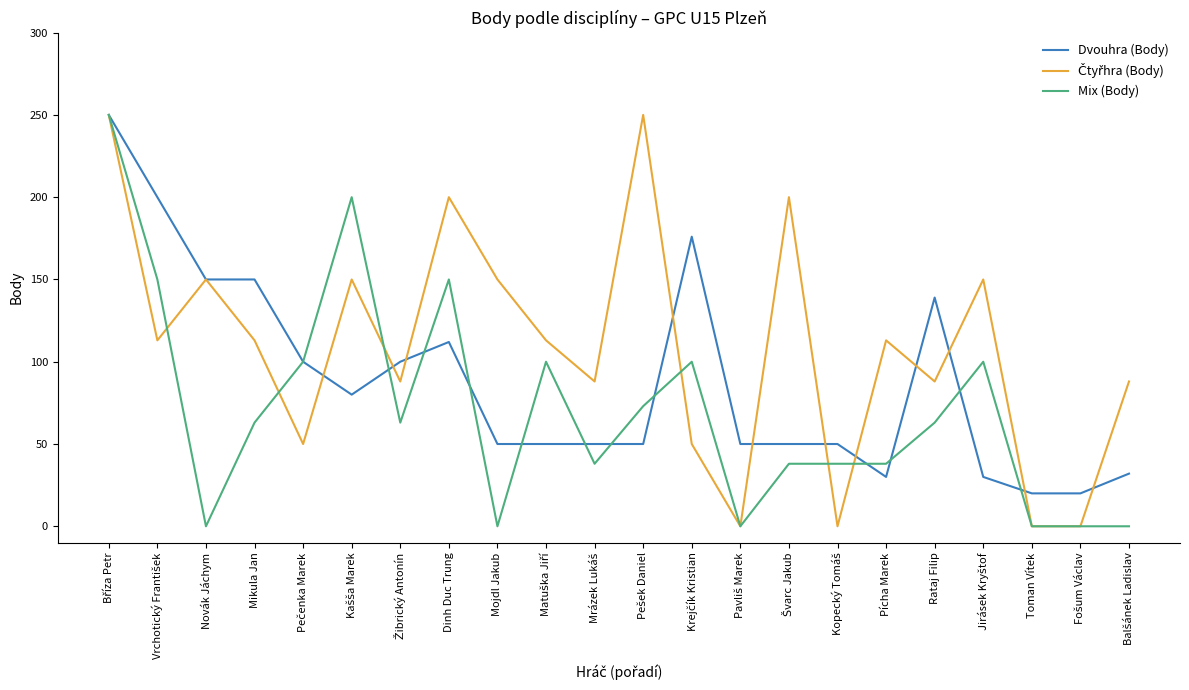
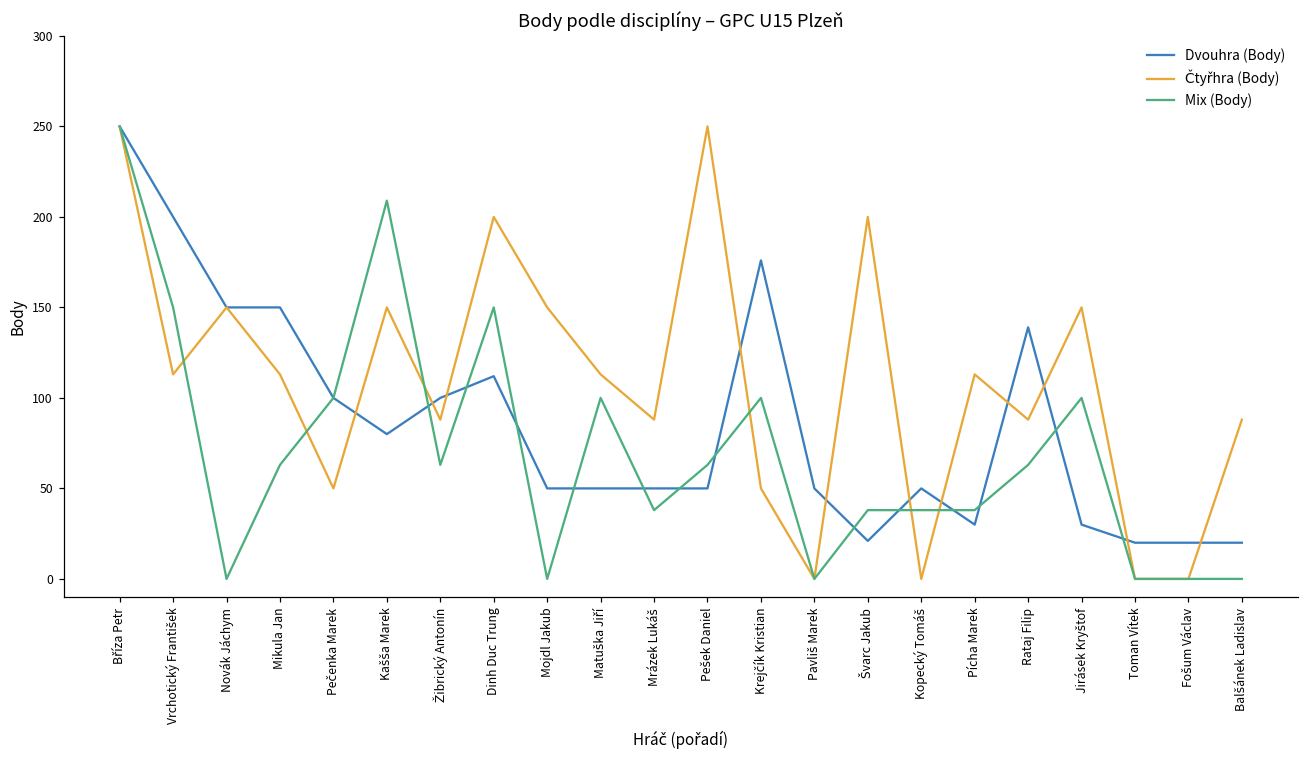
Mix (Body), Kašša Marek: 200 -> 209
Mix (Body), Pešek Daniel: 73 -> 63
Dvouhra (Body), Švarc Jakub: 50 -> 21
Dvouhra (Body), Balšánek Ladislav: 32 -> 20
